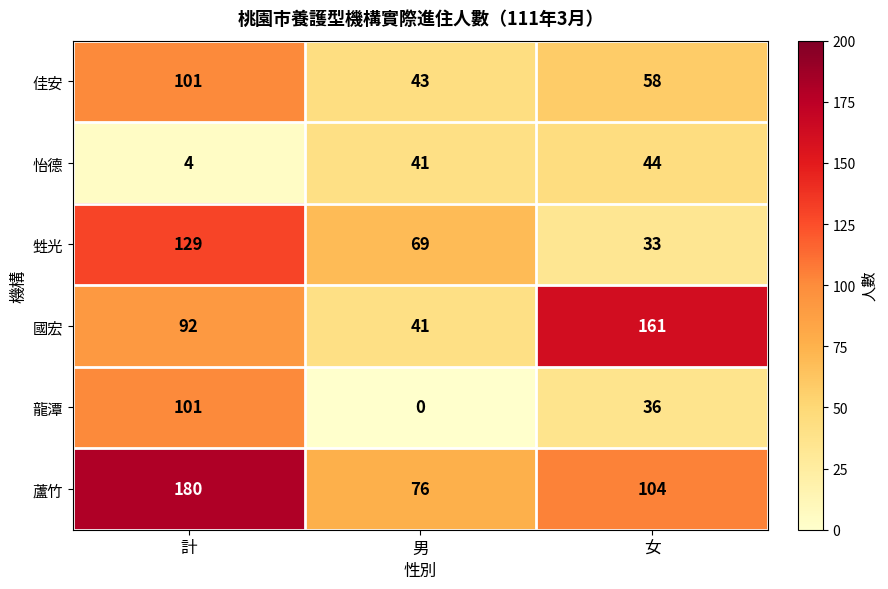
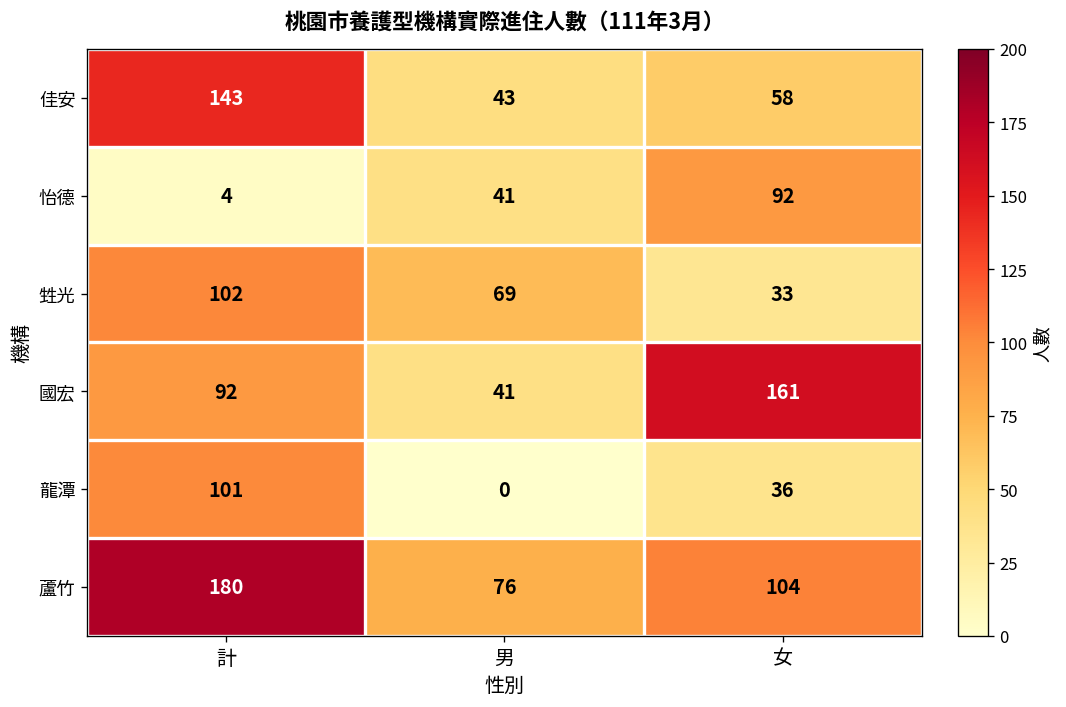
佳安, 計: 101 -> 143
怡德, 女: 44 -> 92
甡光, 計: 129 -> 102
